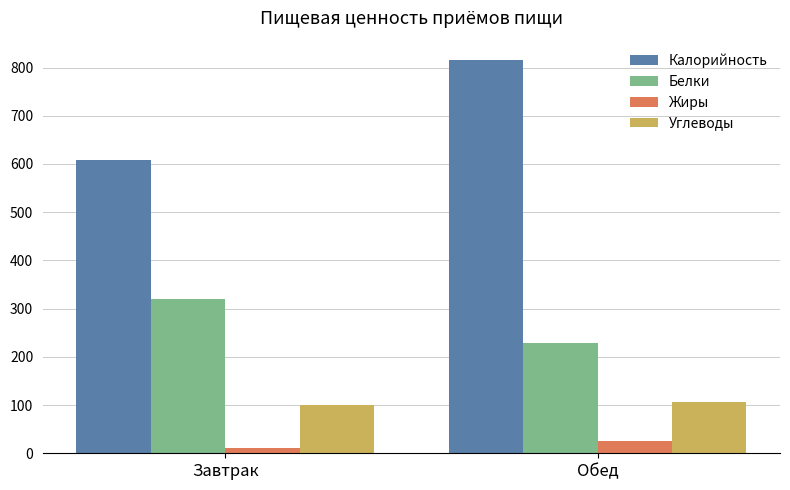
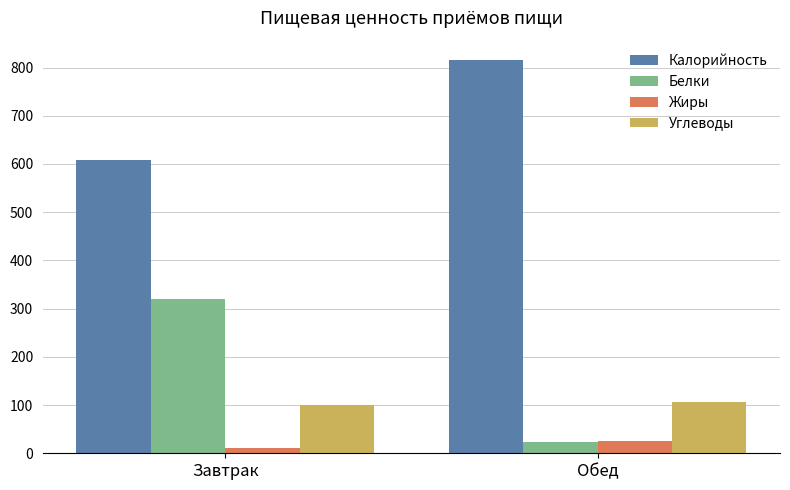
Белки, Обед: 230 -> 20
